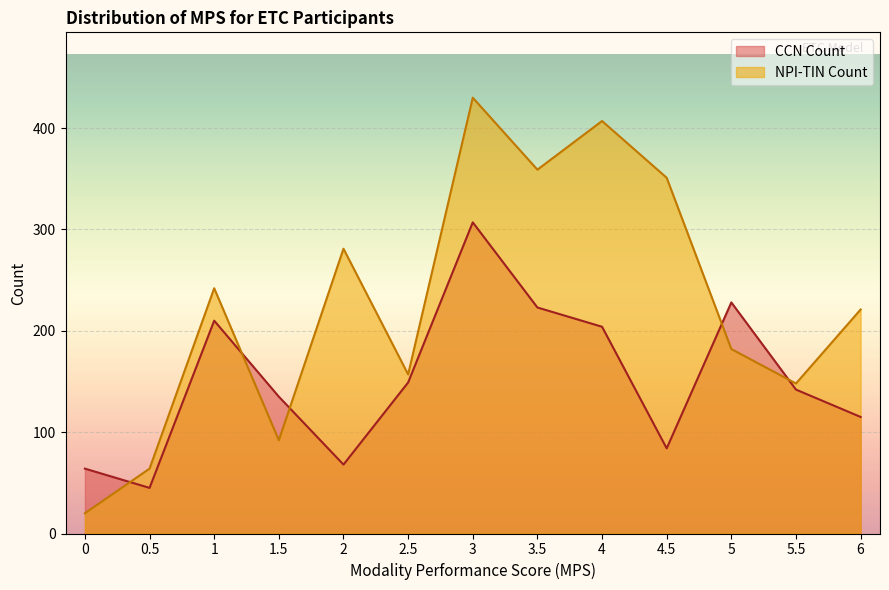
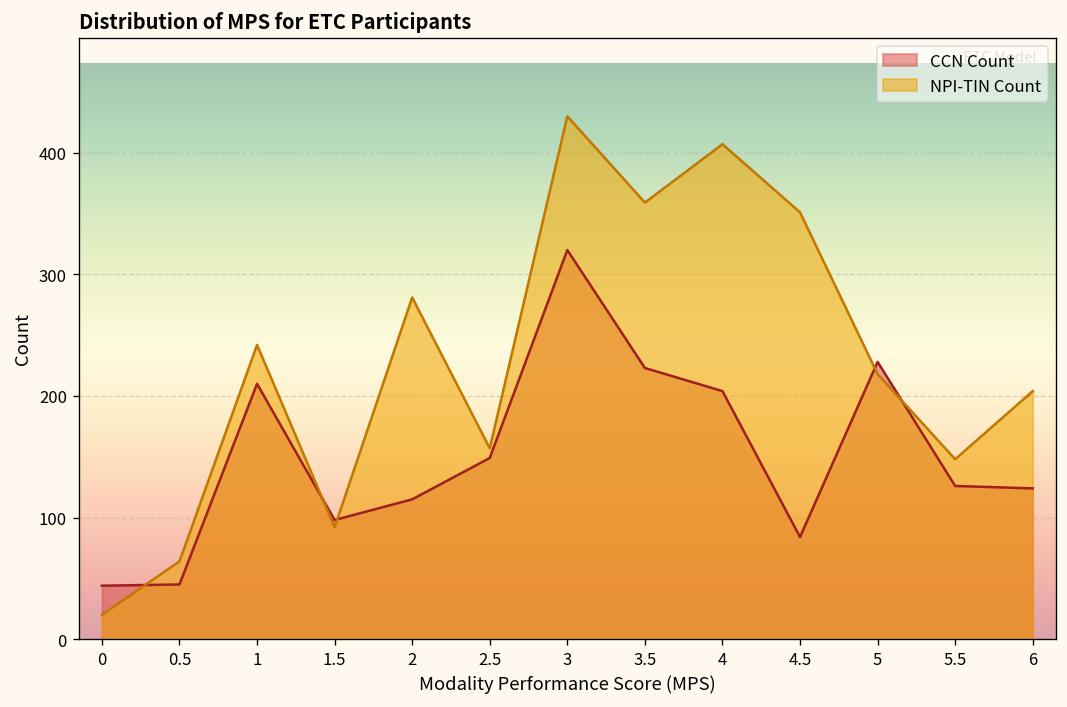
CCN Count, 0: 64 -> 44
CCN Count, 1.5: 135 -> 98
CCN Count, 2: 68 -> 115
CCN Count, 3: 307 -> 320
NPI-TIN Count, 5: 182 -> 218
CCN Count, 5.5: 142 -> 126
CCN Count, 6: 115 -> 124
NPI-TIN Count, 6: 221 -> 204
